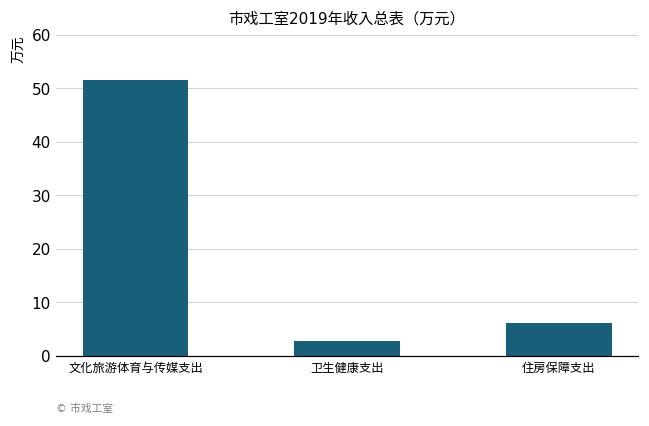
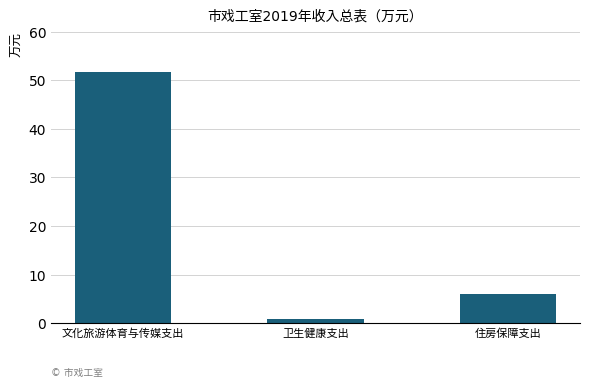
卫生健康支出: 3 -> 1
